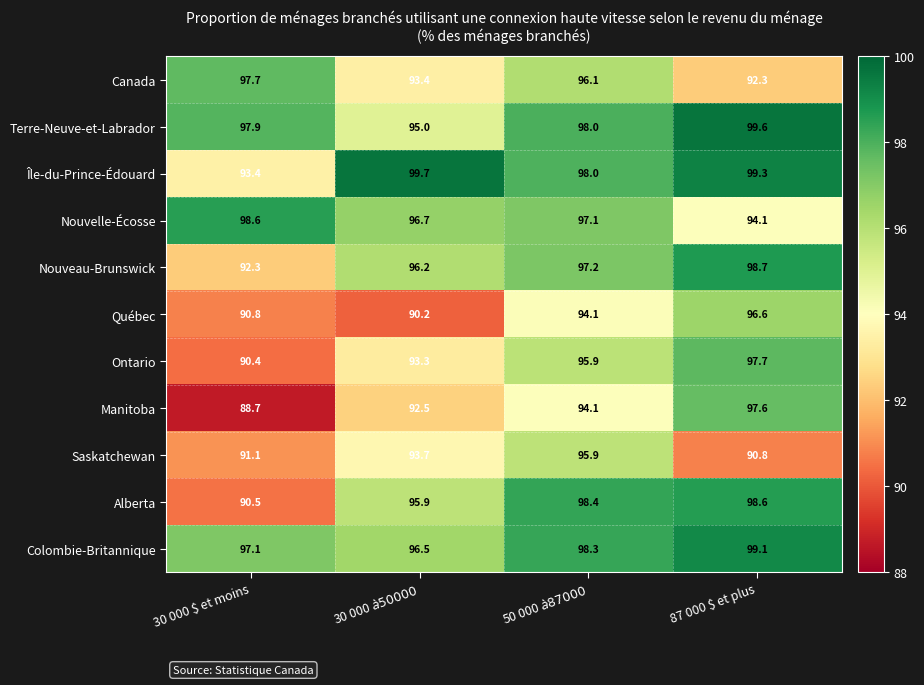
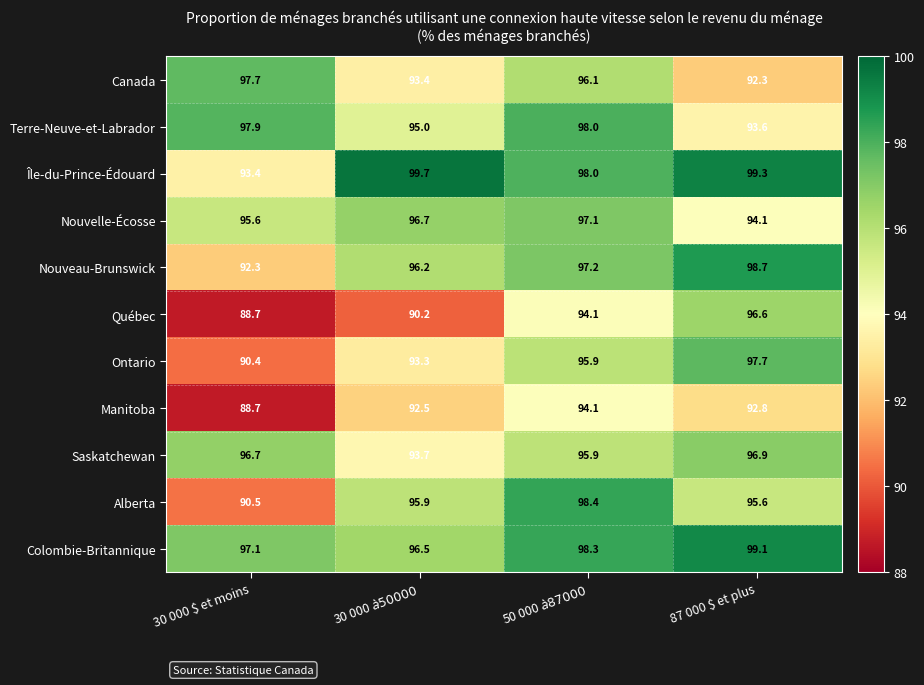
Terre-Neuve-et-Labrador, 87 000 $ et plus: 99.6 -> 93.6
Nouvelle-Écosse, 30 000 $ et moins: 98.6 -> 95.6
Québec, 30 000 $ et moins: 90.8 -> 88.7
Manitoba, 87 000 $ et plus: 97.6 -> 92.8
Saskatchewan, 30 000 $ et moins: 91.1 -> 96.7
Saskatchewan, 87 000 $ et plus: 90.8 -> 96.9
Alberta, 87 000 $ et plus: 98.6 -> 95.6
